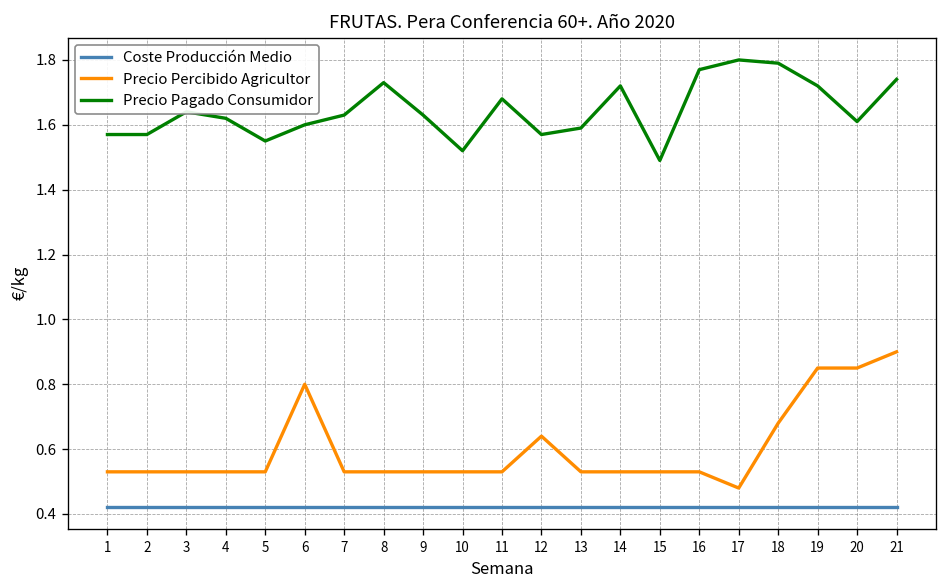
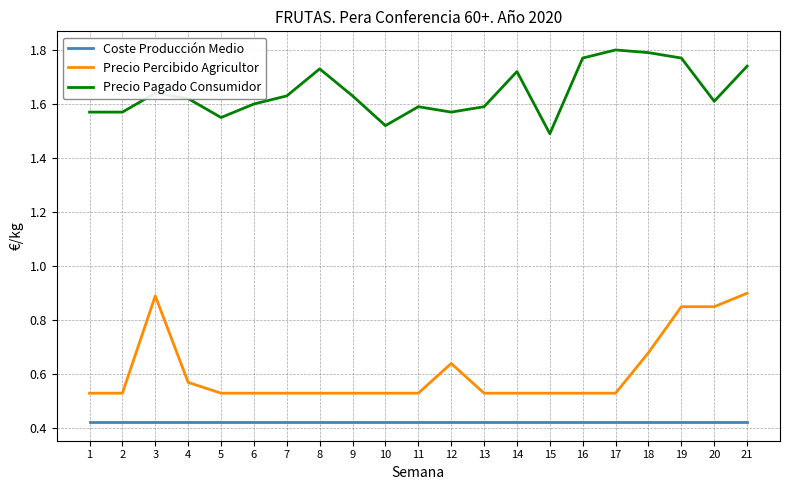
Precio Percibido Agricultor, 3: 0.53 -> 0.89
Precio Percibido Agricultor, 4: 0.53 -> 0.57
Precio Percibido Agricultor, 6: 0.80 -> 0.53
Precio Pagado Consumidor, 11: 1.68 -> 1.59
Precio Percibido Agricultor, 17: 0.48 -> 0.53
Precio Pagado Consumidor, 19: 1.72 -> 1.77
